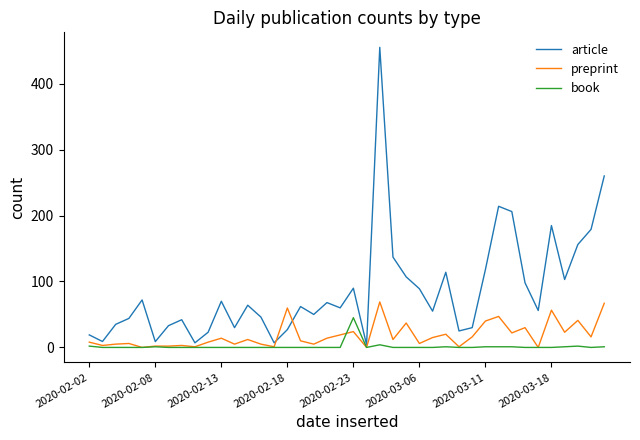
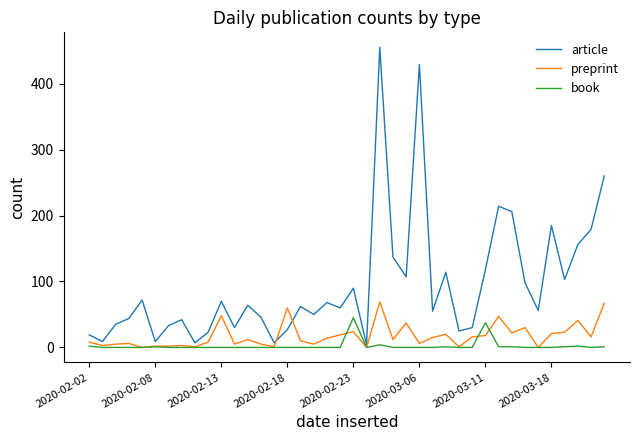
preprint, 2020-02-13: 10 -> 50
article, 2020-03-06: 90 -> 430
preprint, 2020-03-11: 40 -> 20
book, 2020-03-11: 0 -> 40
preprint, 2020-03-18: 60 -> 20
